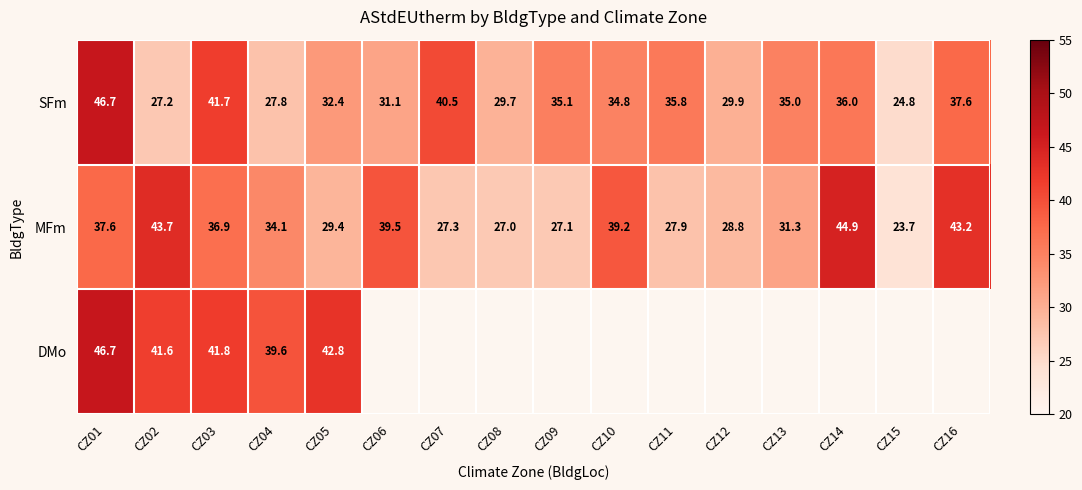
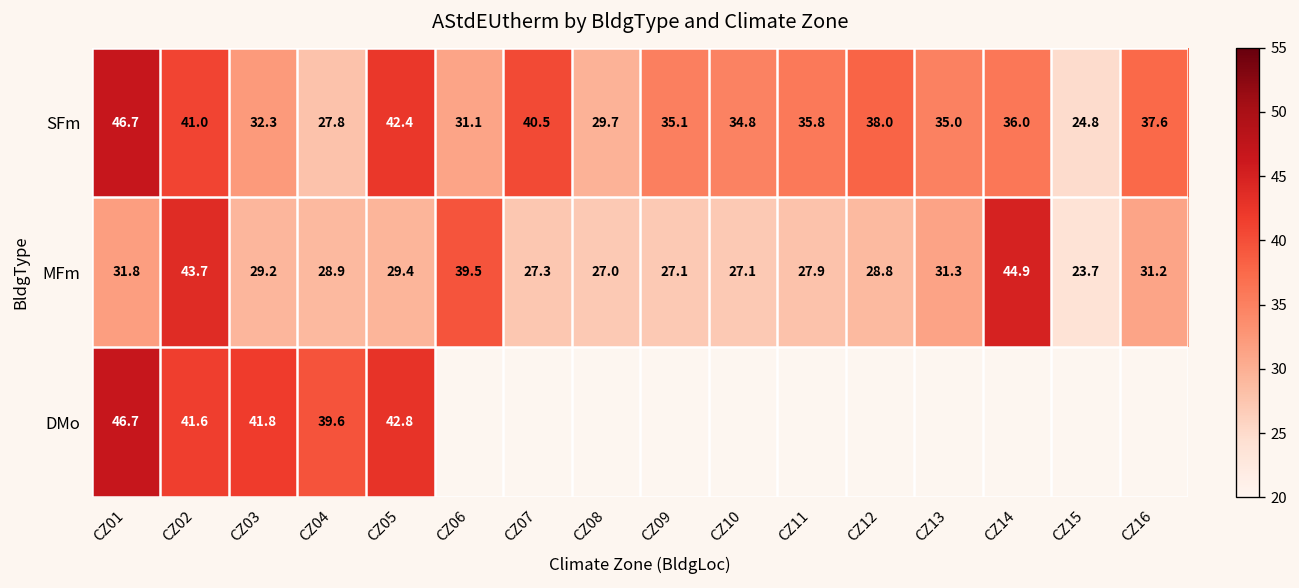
SFm, CZ02: 27.2 -> 41.0
SFm, CZ03: 41.7 -> 32.3
SFm, CZ05: 32.4 -> 42.4
SFm, CZ12: 29.9 -> 38.0
MFm, CZ01: 37.6 -> 31.8
MFm, CZ03: 36.9 -> 29.2
MFm, CZ04: 34.1 -> 28.9
MFm, CZ10: 39.2 -> 27.1
MFm, CZ16: 43.2 -> 31.2
